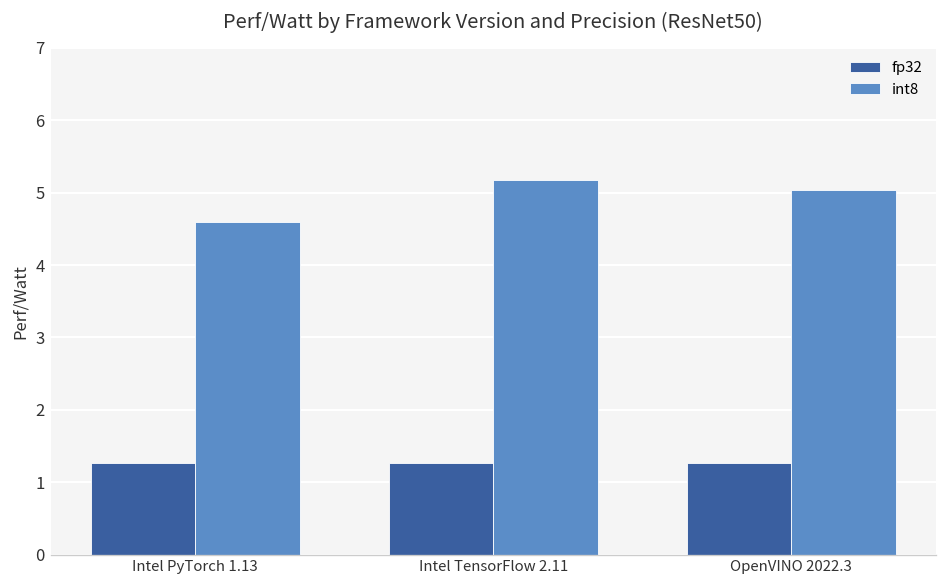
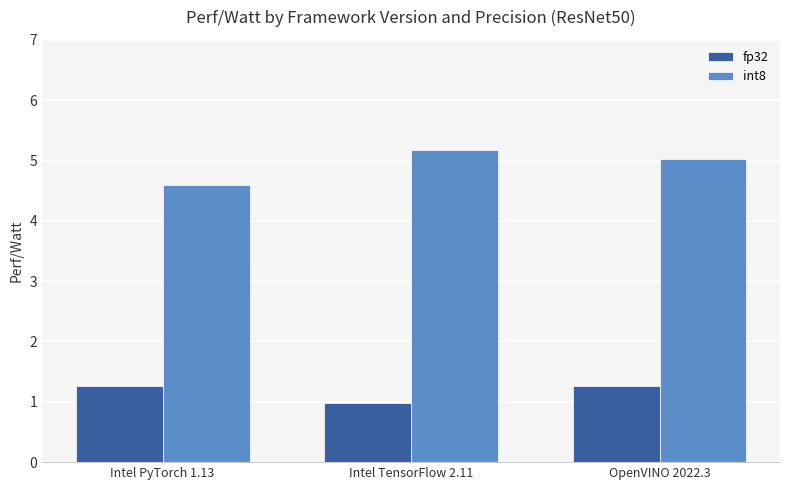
fp32, Intel TensorFlow 2.11: 1.3 -> 1.0
